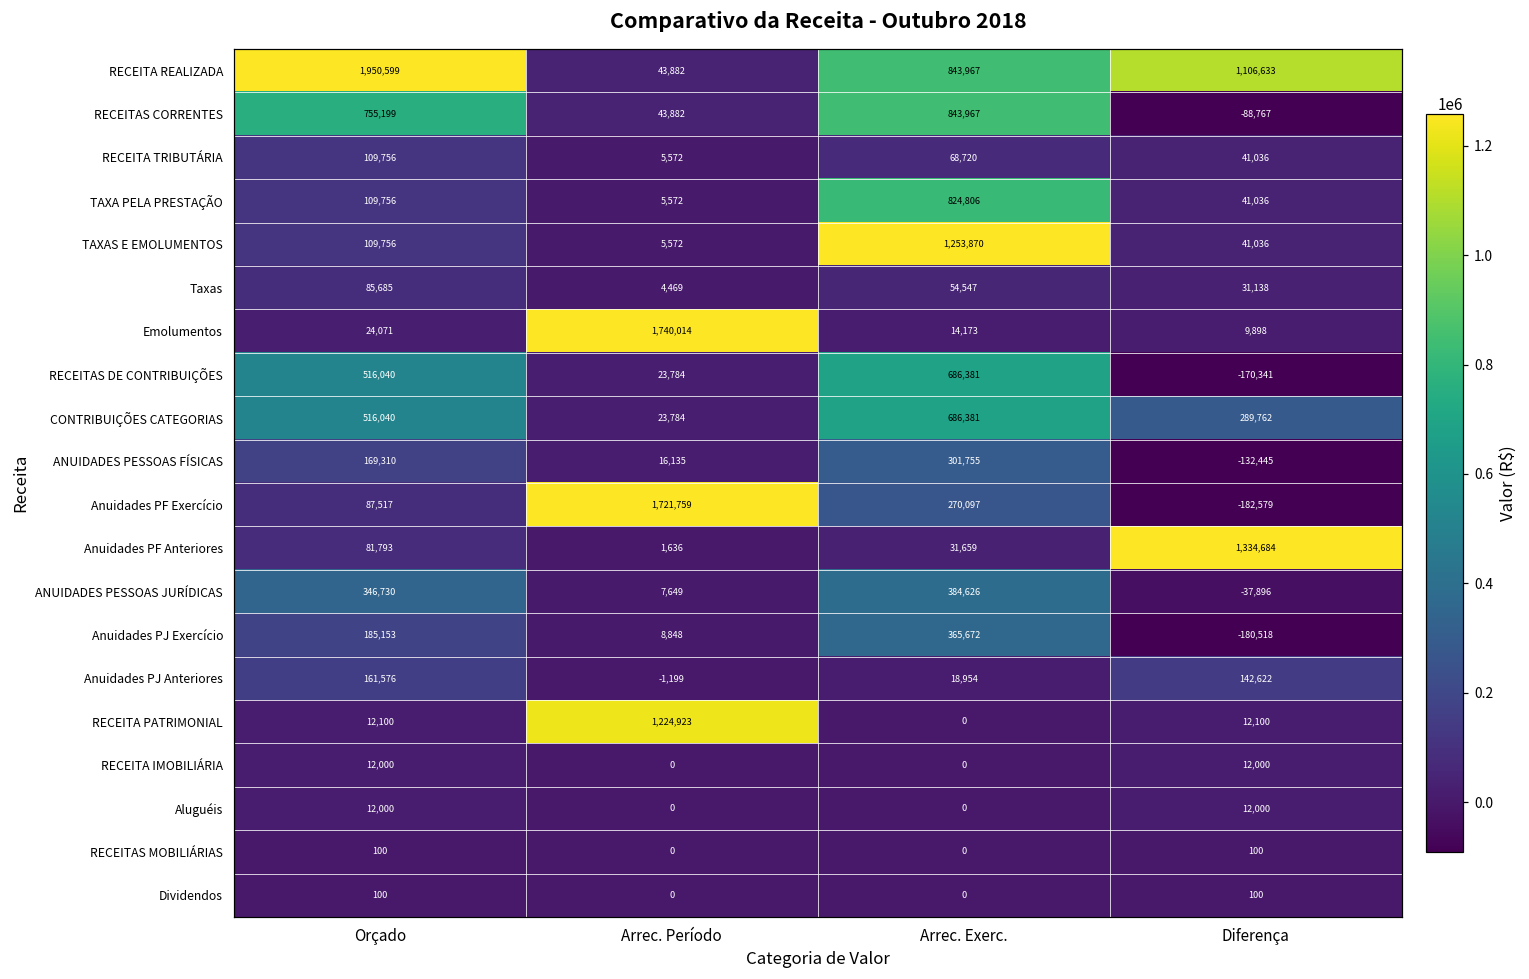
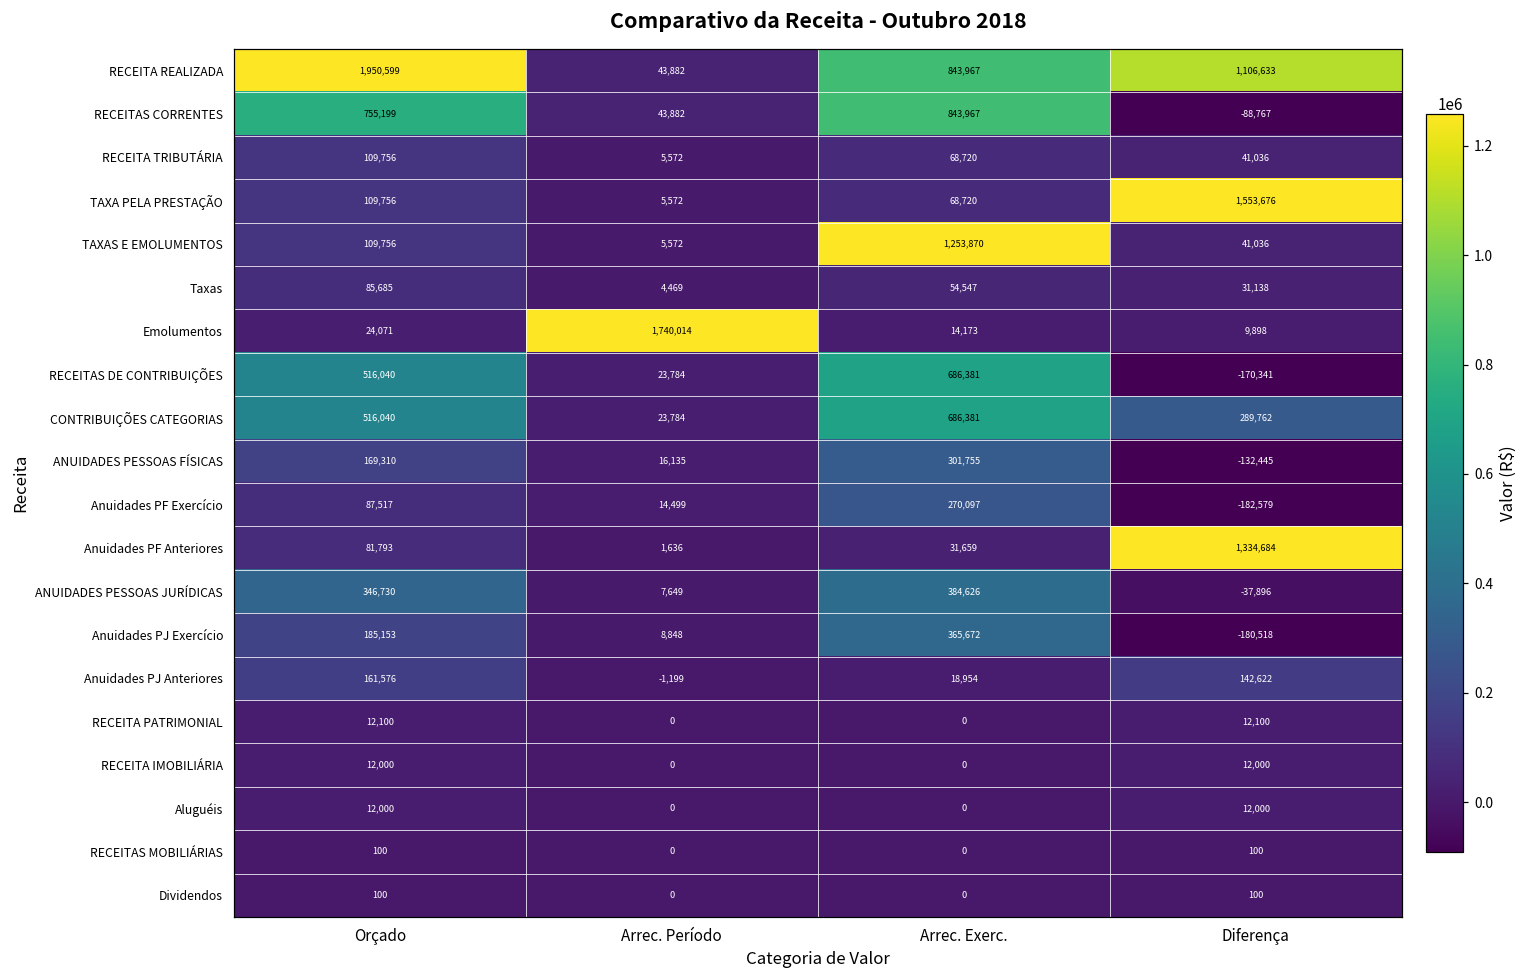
TAXA PELA PRESTAÇÃO, Arrec. Exerc.: 824,806 -> 68,720
TAXA PELA PRESTAÇÃO, Diferença: 41,036 -> 1,553,676
Anuidades PF Exercício, Arrec. Período: 1,721,759 -> 14,499
RECEITA PATRIMONIAL, Arrec. Período: 1,224,923 -> 0
